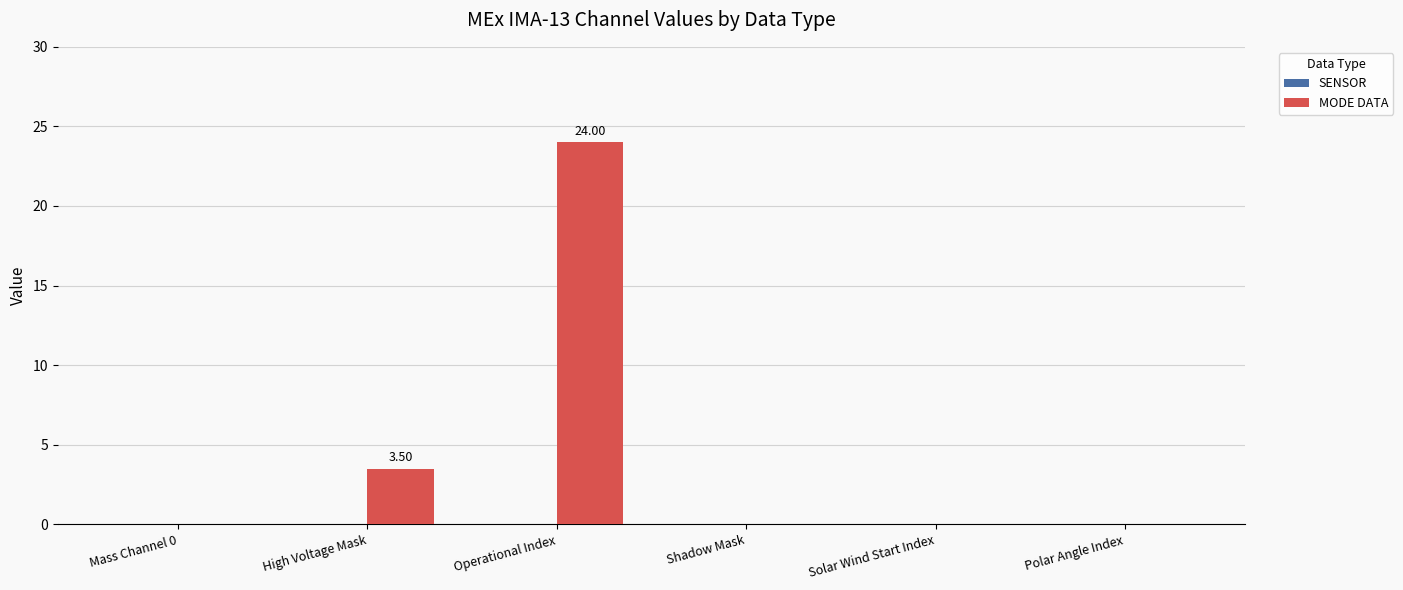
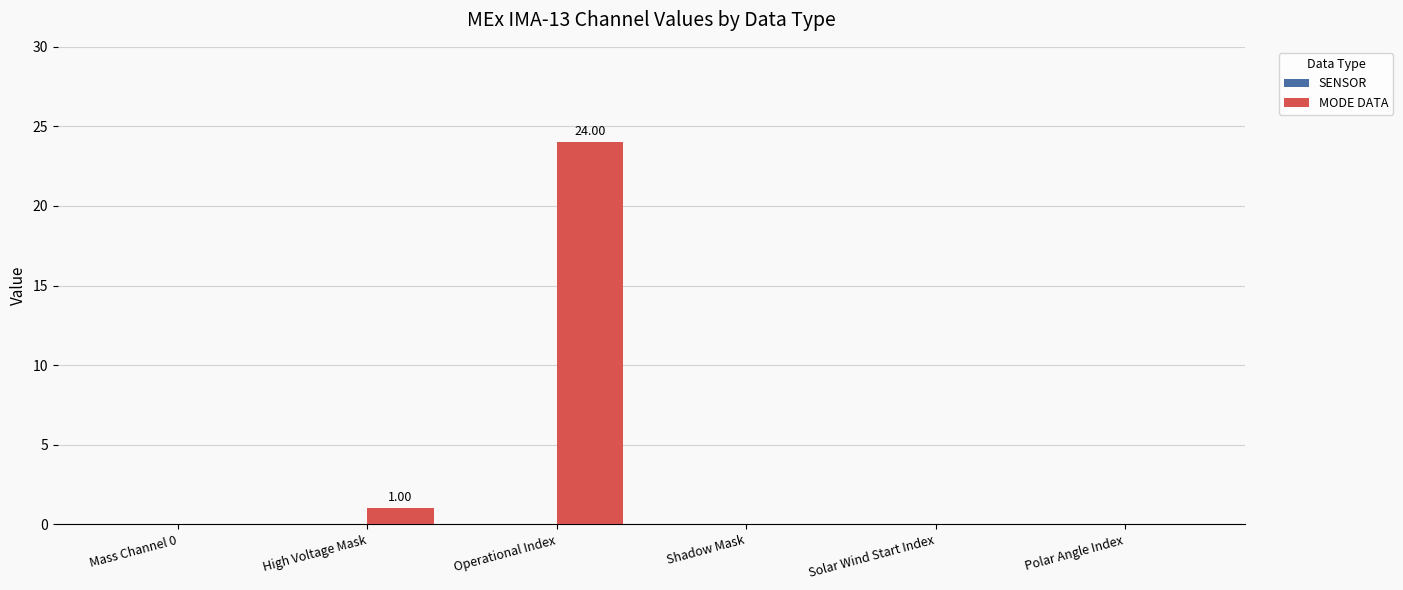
MODE DATA, High Voltage Mask: 3.50 -> 1.00
